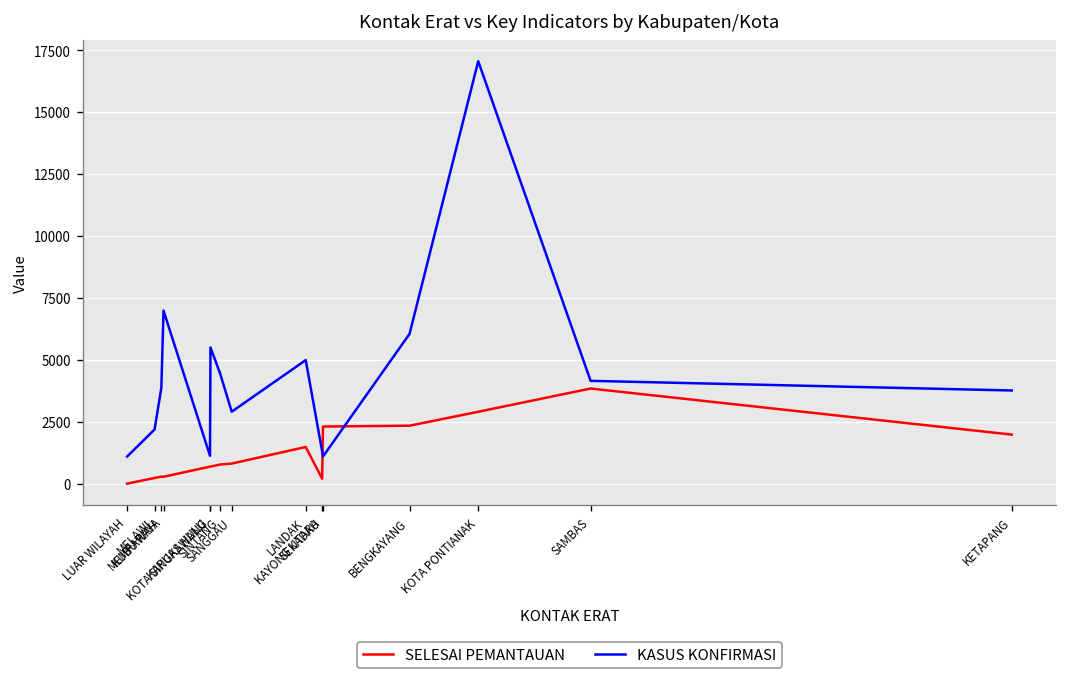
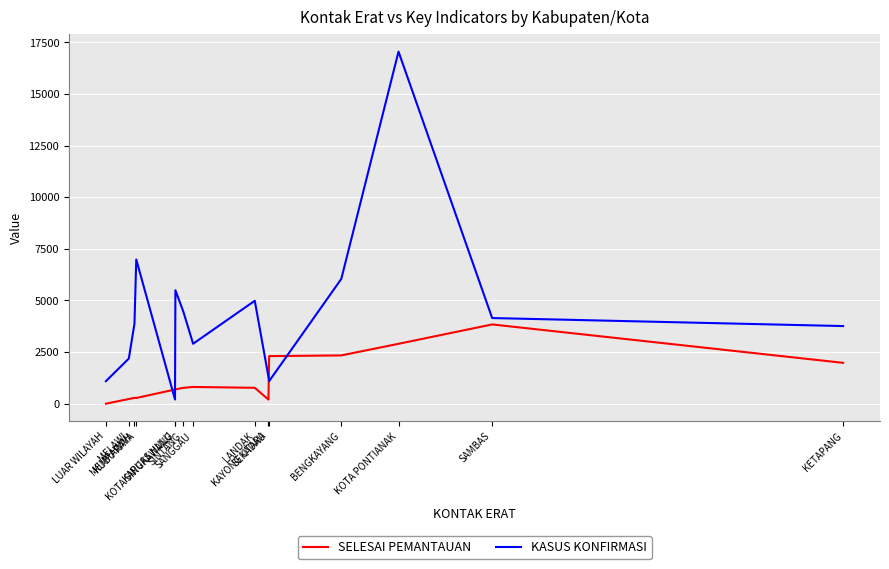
KASUS KONFIRMASI, KAPUAS HULU: 1100 -> 200
SELESAI PEMANTAUAN, LANDAK: 1500 -> 800
